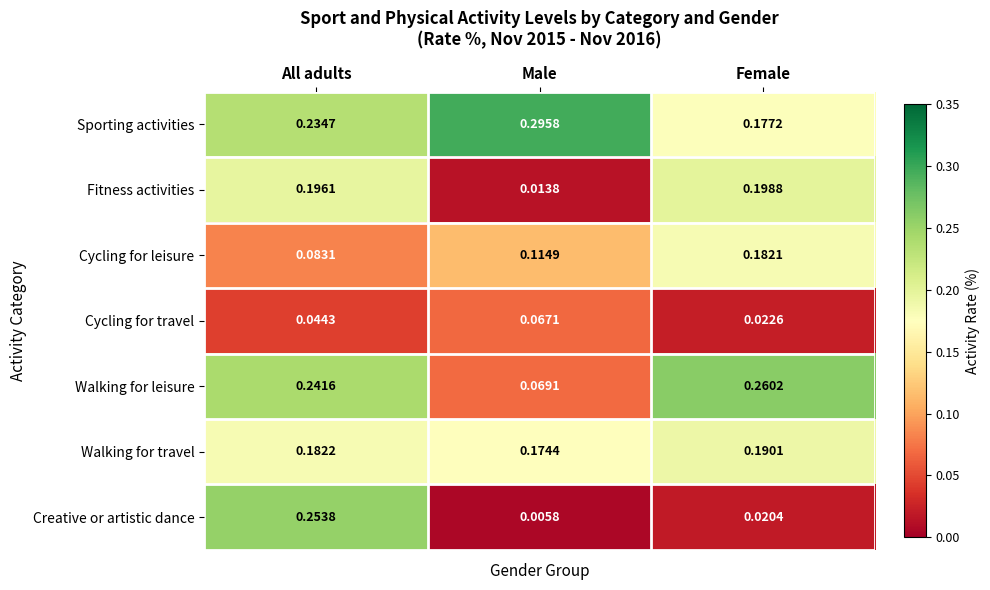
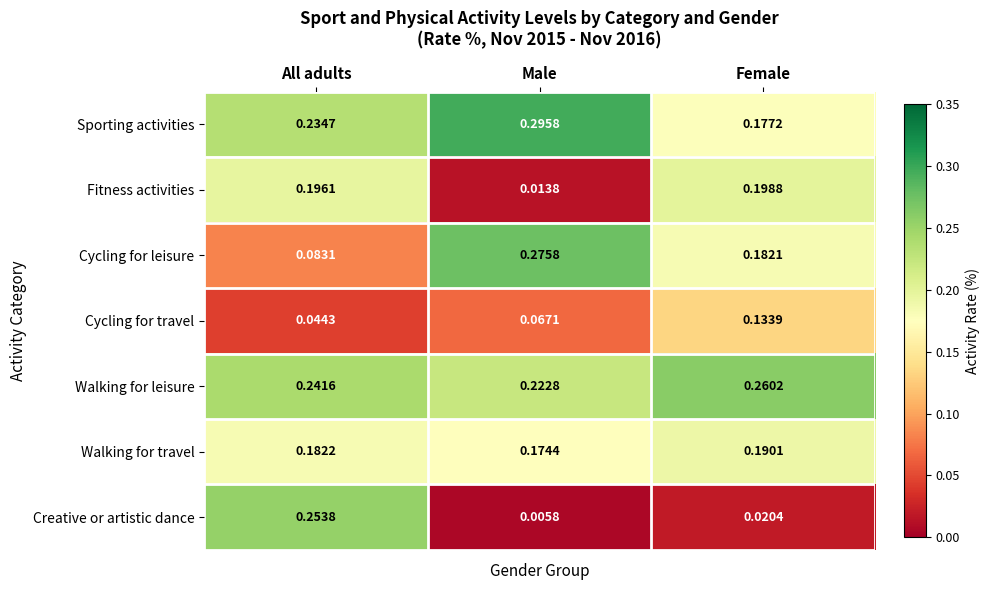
Cycling for leisure, Male: 0.1149 -> 0.2758
Cycling for travel, Female: 0.0226 -> 0.1339
Walking for leisure, Male: 0.0691 -> 0.2228
